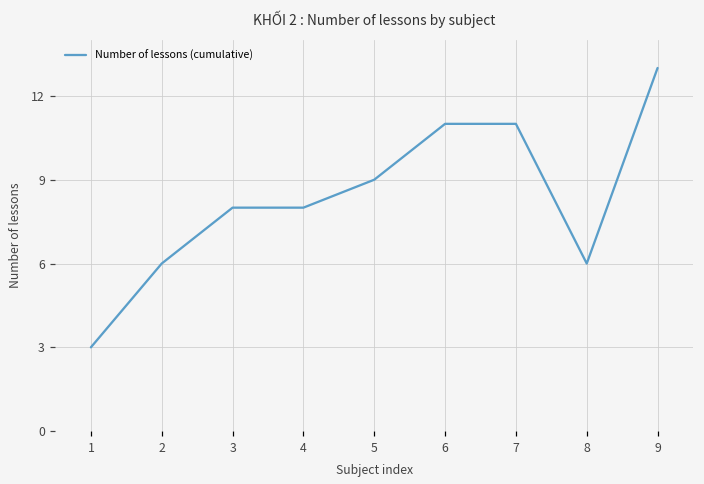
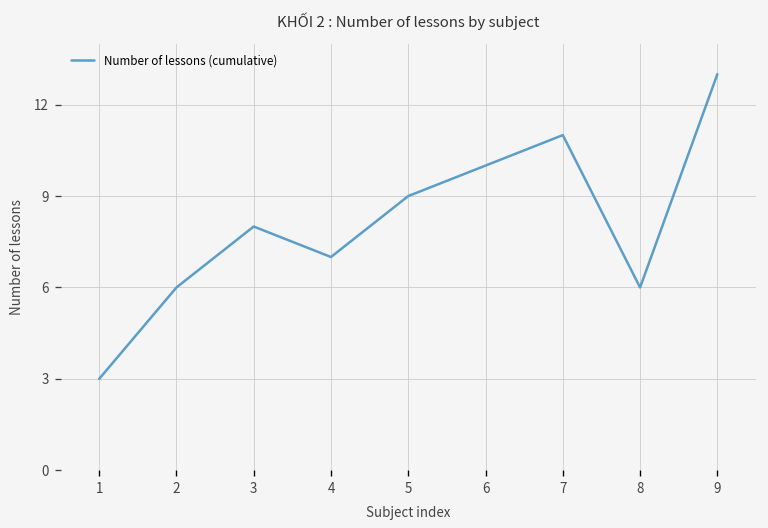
4: 8 -> 7
6: 11 -> 10
